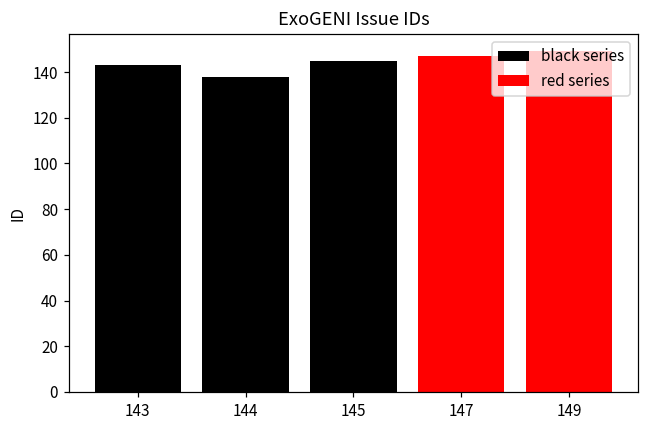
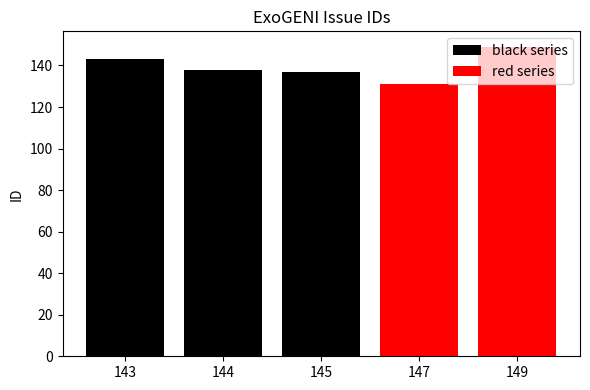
145: 145 -> 137
147: 147 -> 131
